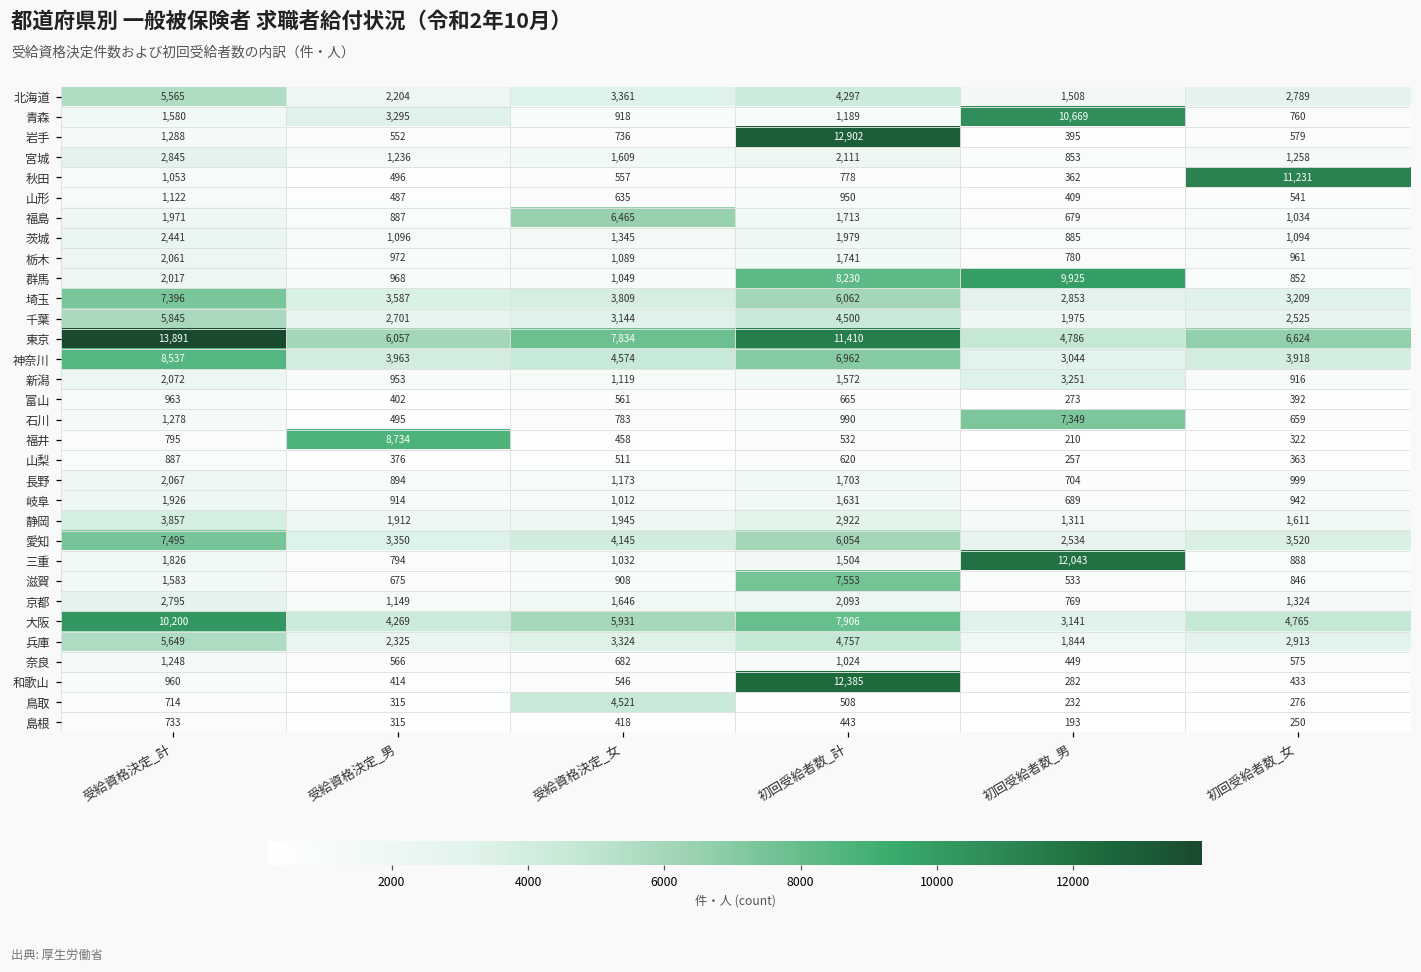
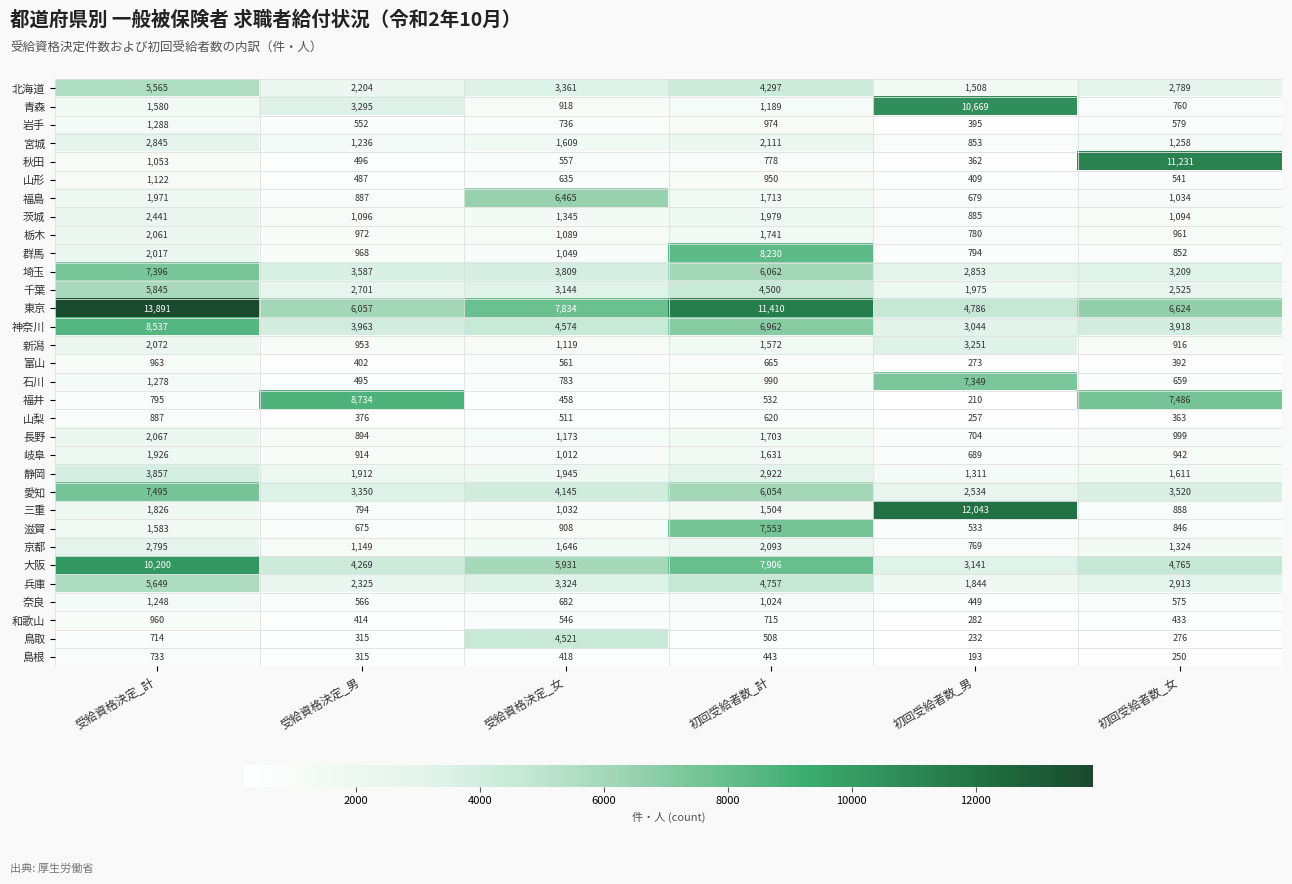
岩手, 初回受給者数_計: 12,902 -> 974
群馬, 初回受給者数_男: 9,925 -> 794
福井, 初回受給者数_女: 322 -> 7,486
和歌山, 初回受給者数_計: 12,385 -> 715
